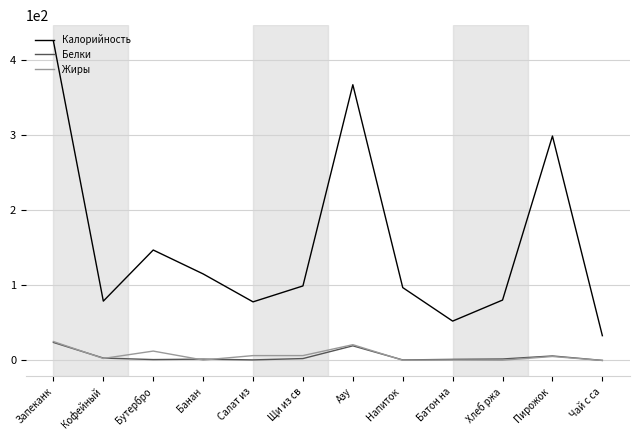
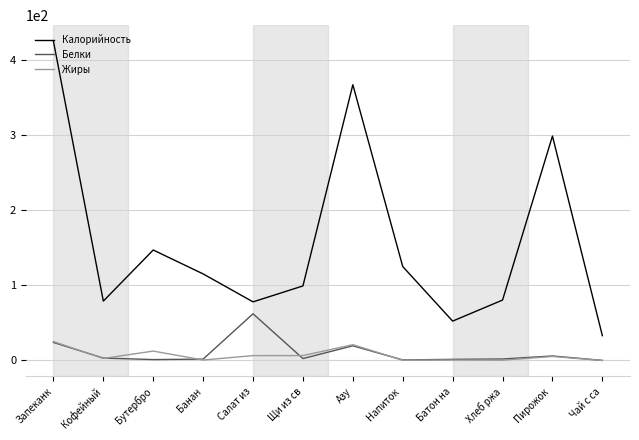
Белки, Салат из: 0 -> 60
Калорийность, Напиток: 100 -> 130
